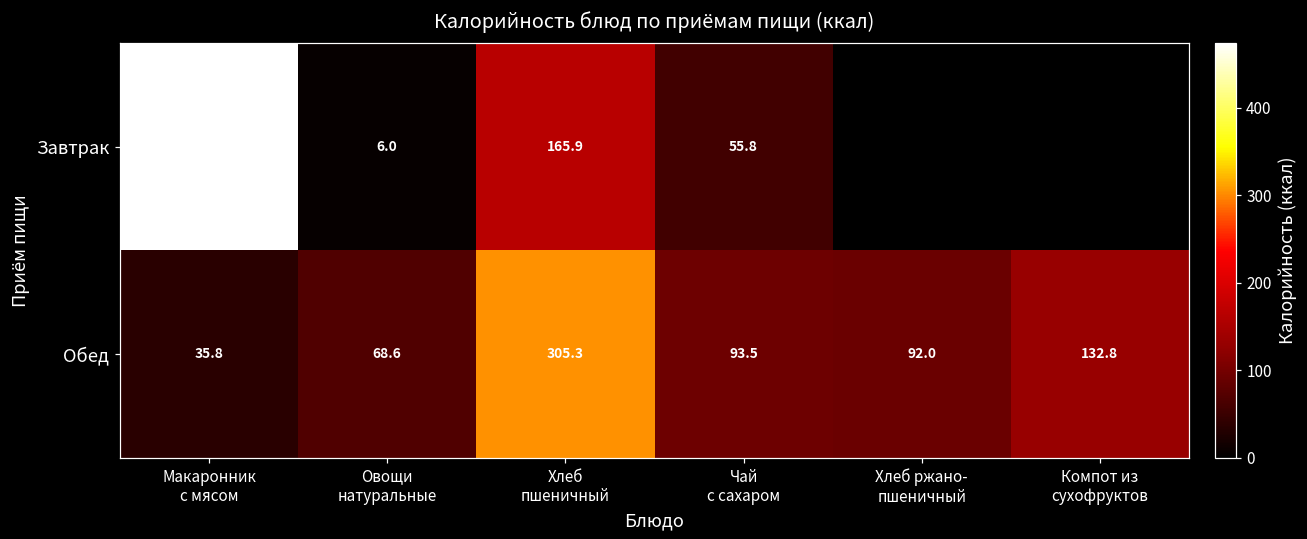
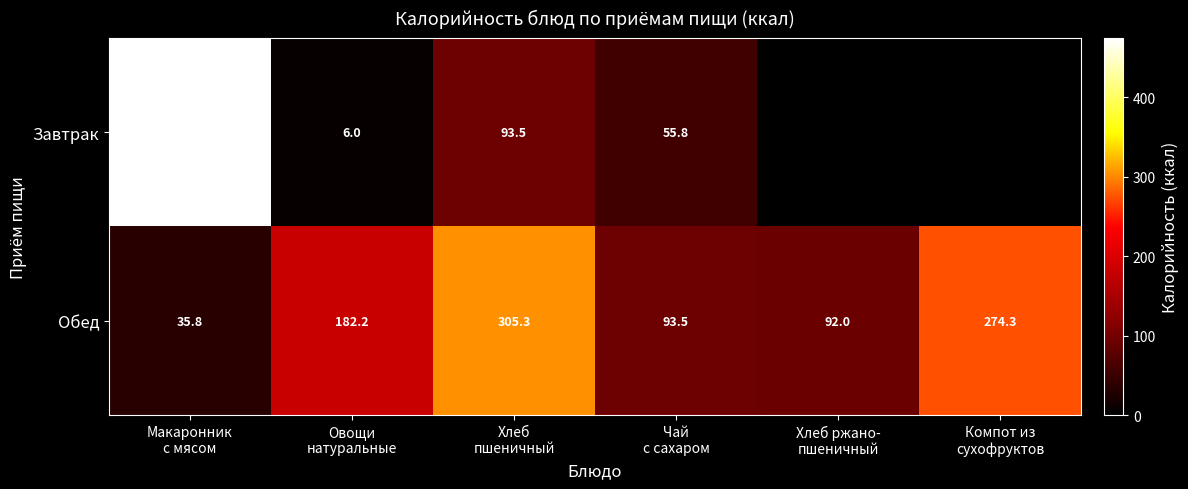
Завтрак, Хлеб пшеничный: 165.9 -> 93.5
Обед, Овощи натуральные: 68.6 -> 182.2
Обед, Компот из сухофруктов: 132.8 -> 274.3
